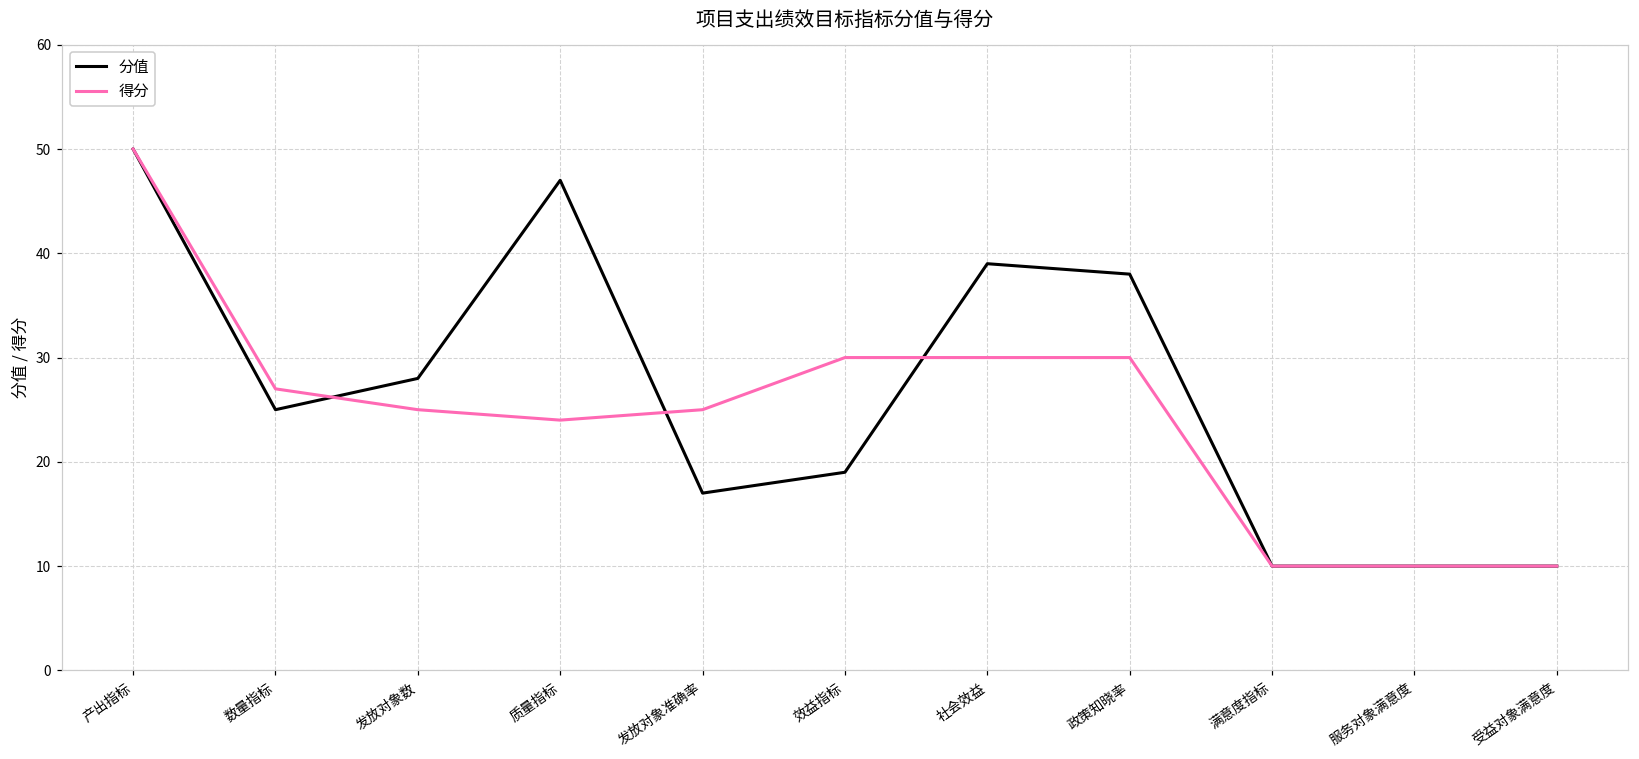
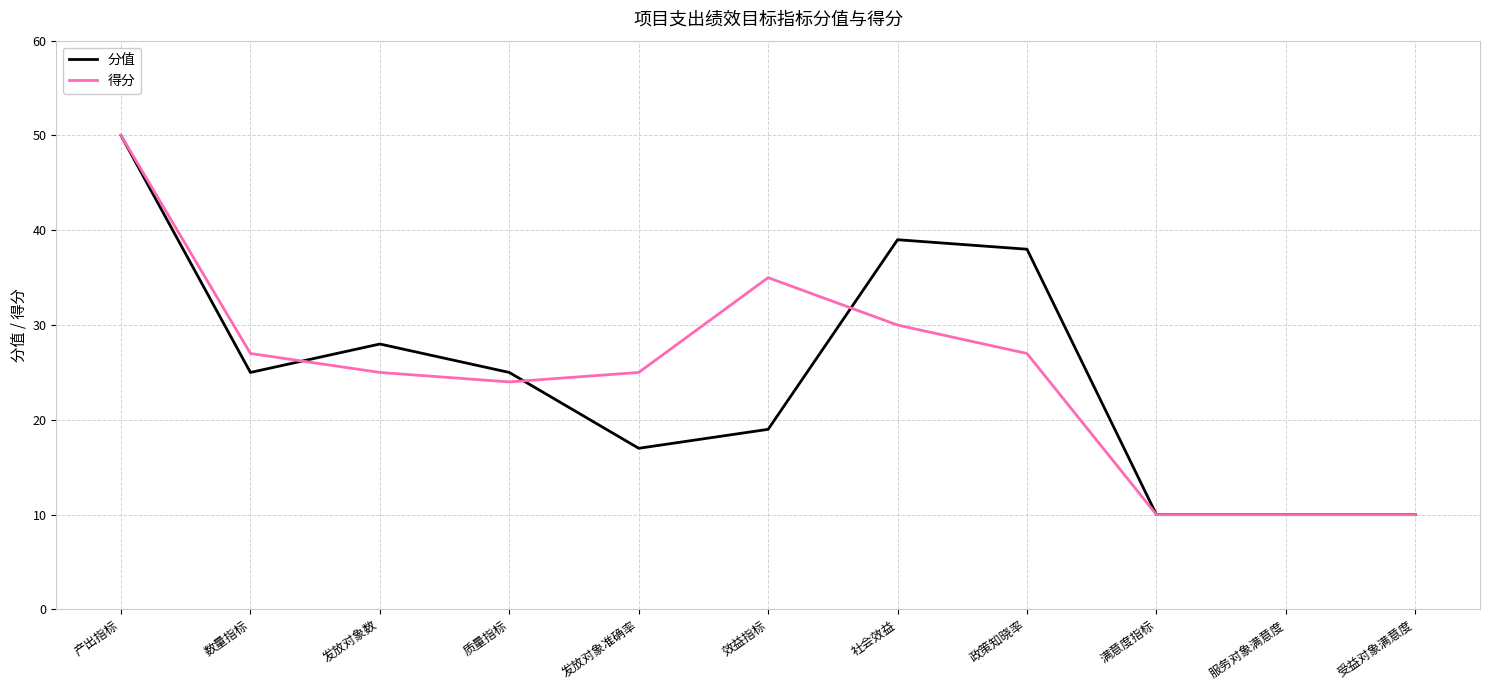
分值, 质量指标: 47 -> 25
得分, 效益指标: 30 -> 35
得分, 政策知晓率: 30 -> 27
